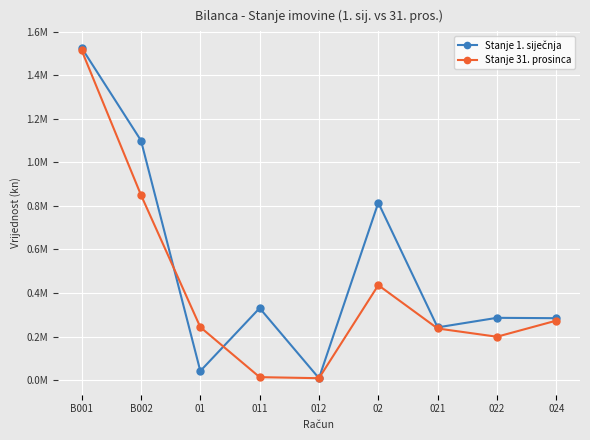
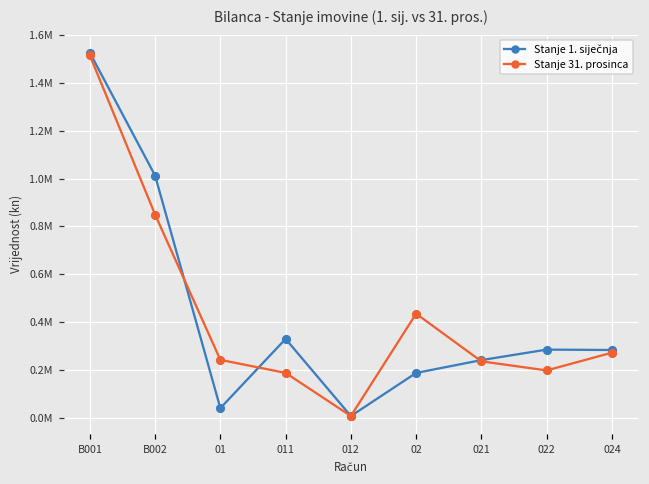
Stanje 1. siječnja, B002: 1100000 -> 1010000
Stanje 31. prosinca, 011: 10000 -> 190000
Stanje 1. siječnja, 02: 810000 -> 190000
